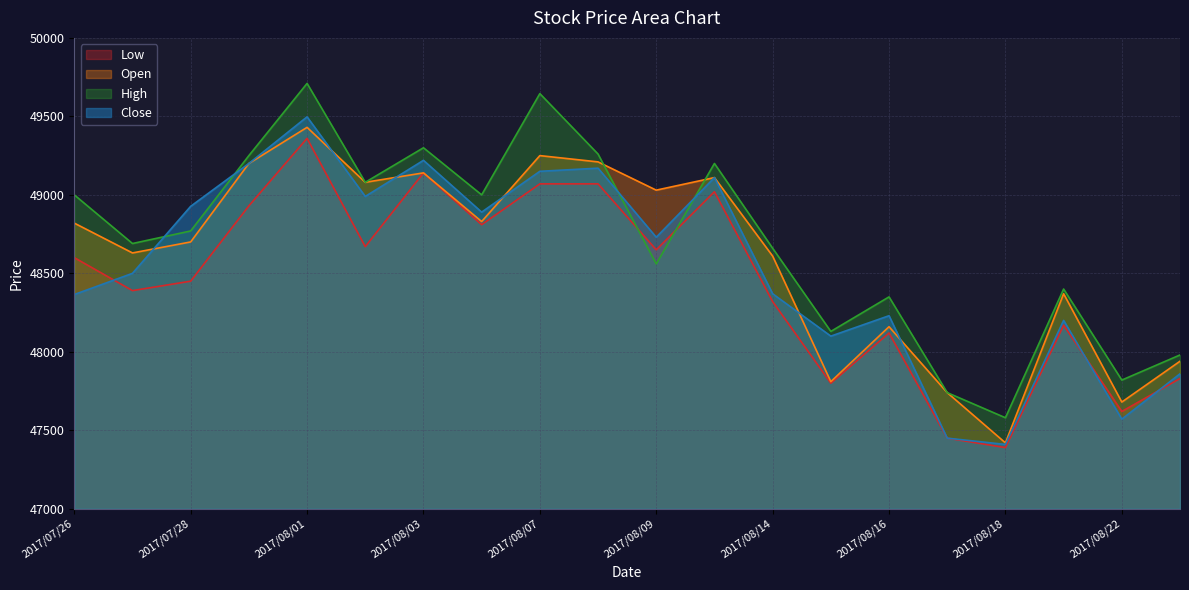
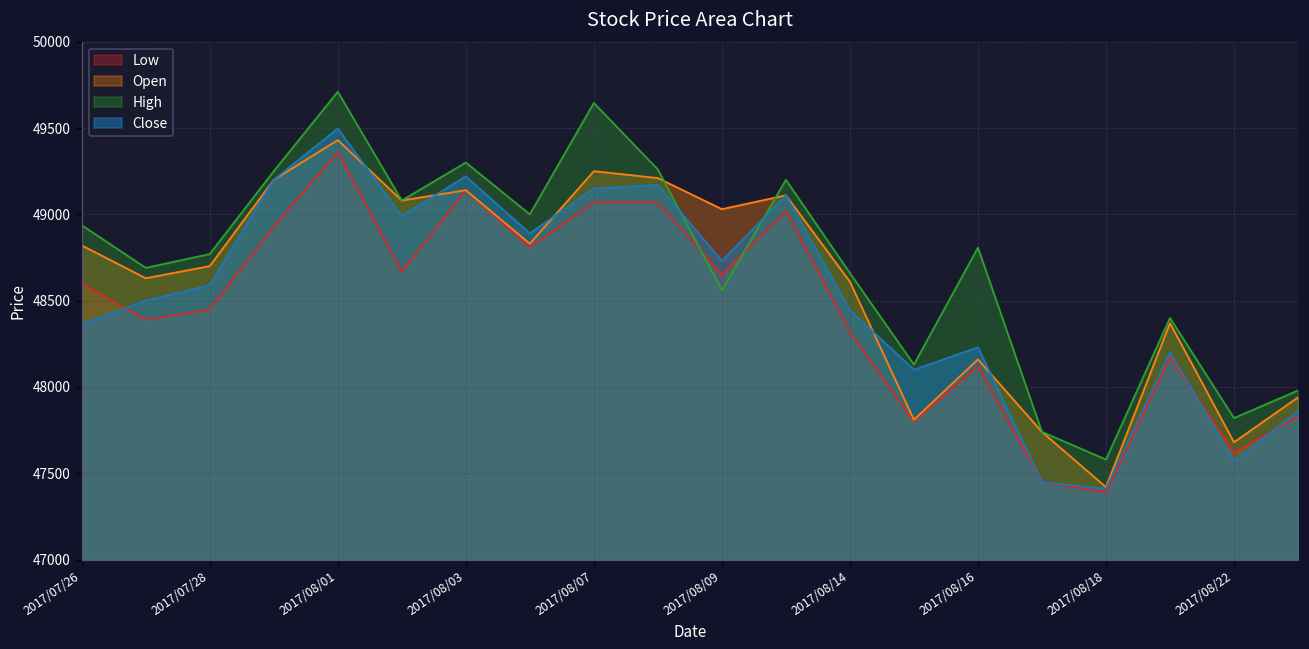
High, 2017/07/26: 49000 -> 48940
Close, 2017/07/28: 48930 -> 48590
Close, 2017/08/14: 48370 -> 48450
High, 2017/08/16: 48350 -> 48810
